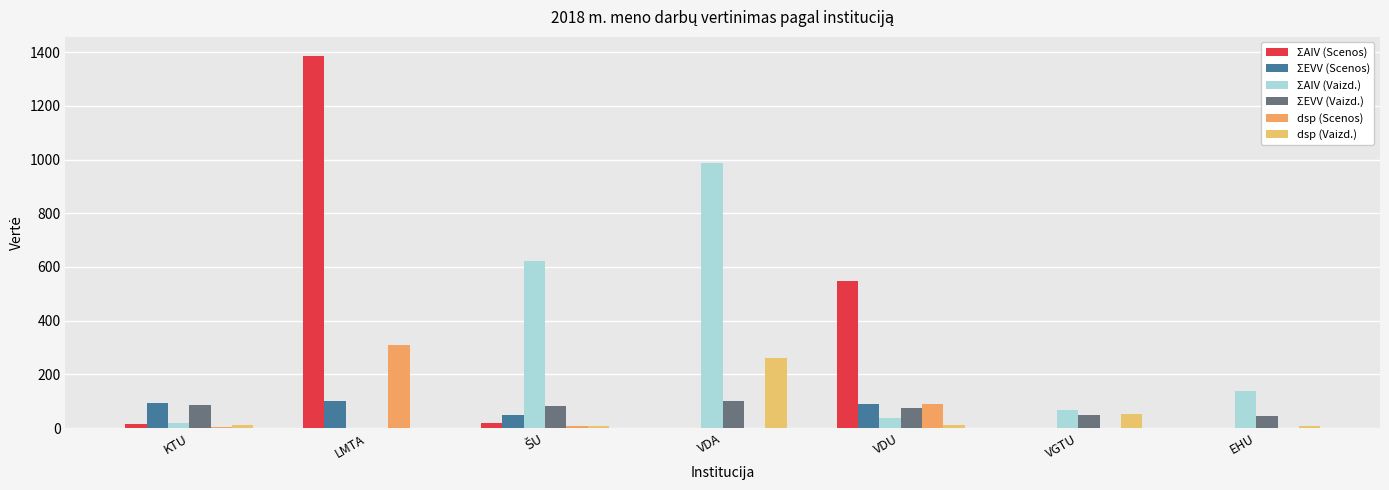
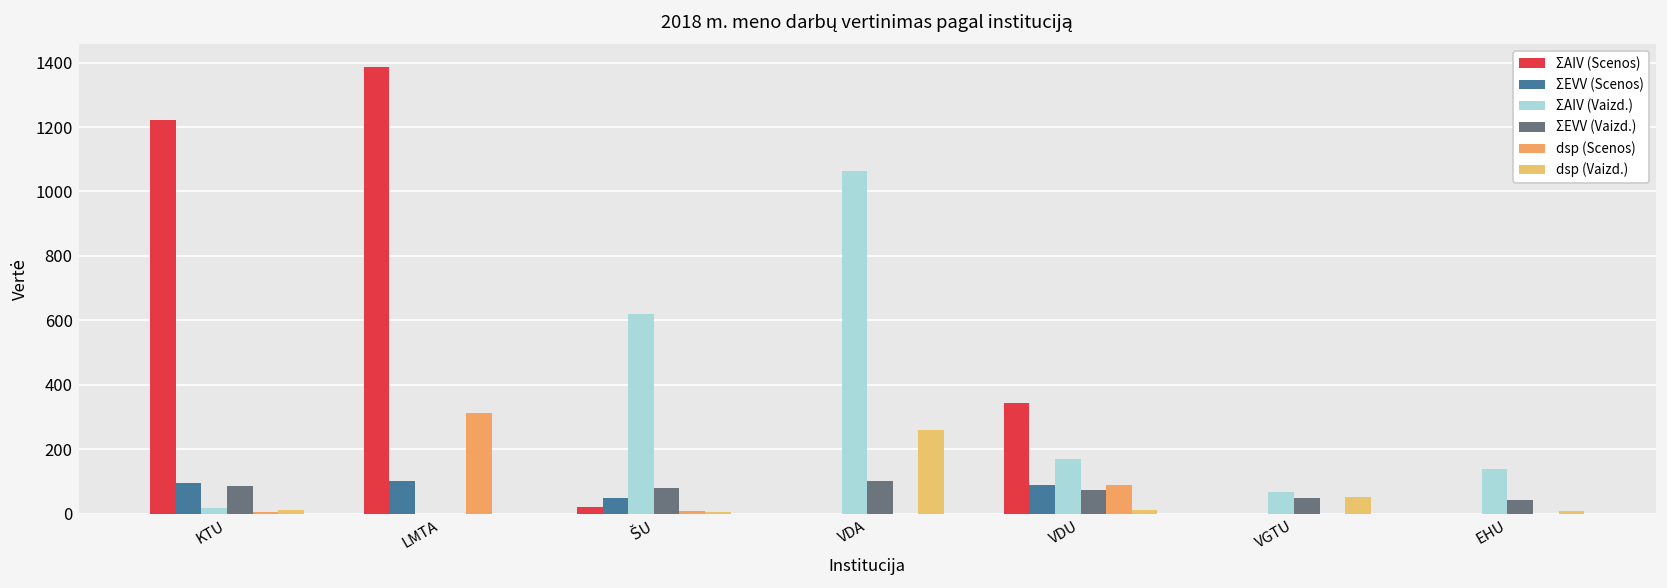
ΣAIV (Scenos), KTU: 20 -> 1220
ΣAIV (Vaizd.), VDA: 990 -> 1060
ΣAIV (Scenos), VDU: 550 -> 340
ΣAIV (Vaizd.), VDU: 40 -> 170
